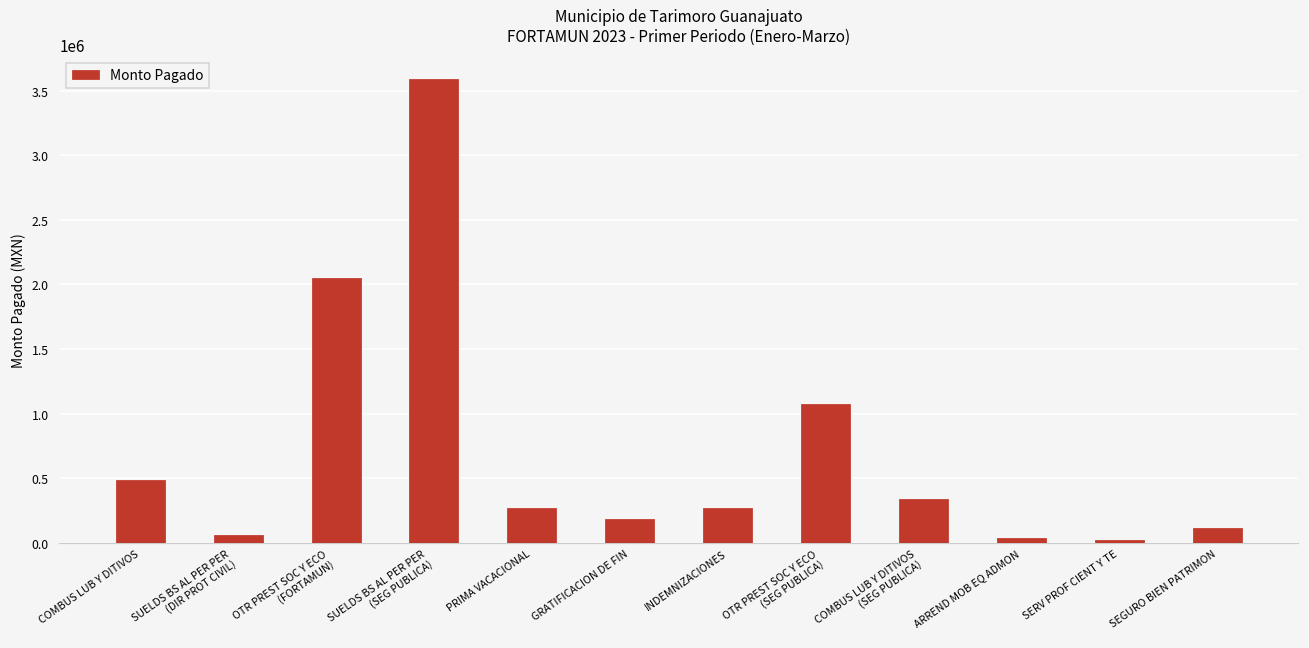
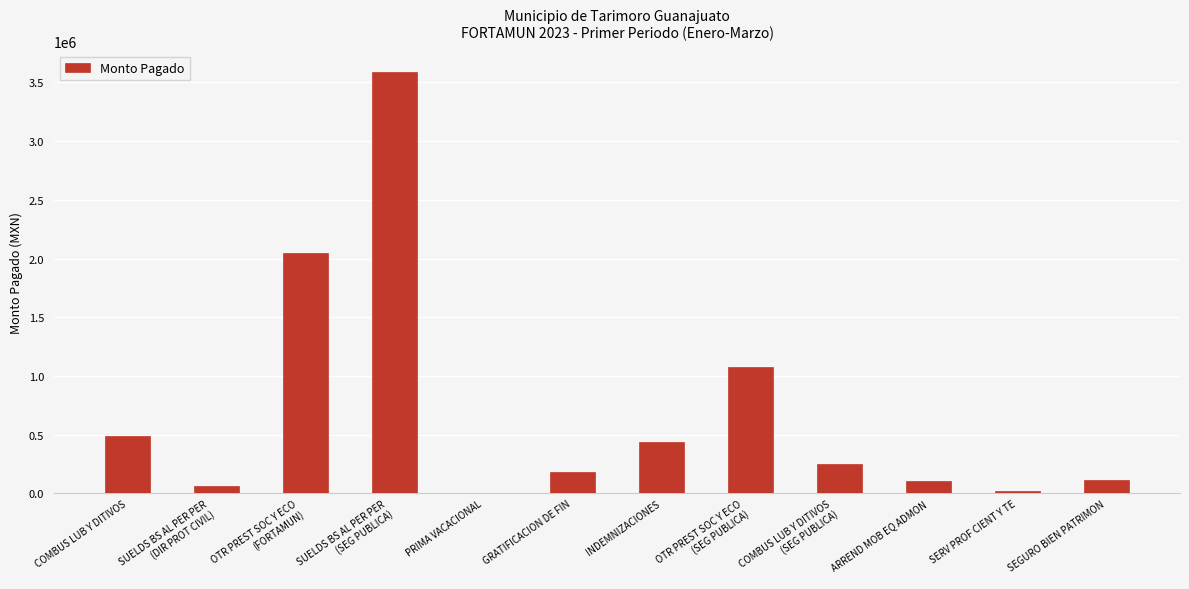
PRIMA VACACIONAL: 270000 -> 0
INDEMNIZACIONES: 270000 -> 440000
COMBUS LUB Y DITIVOS (SEG PUBLICA): 340000 -> 250000
ARREND MOB EQ ADMON: 40000 -> 110000
